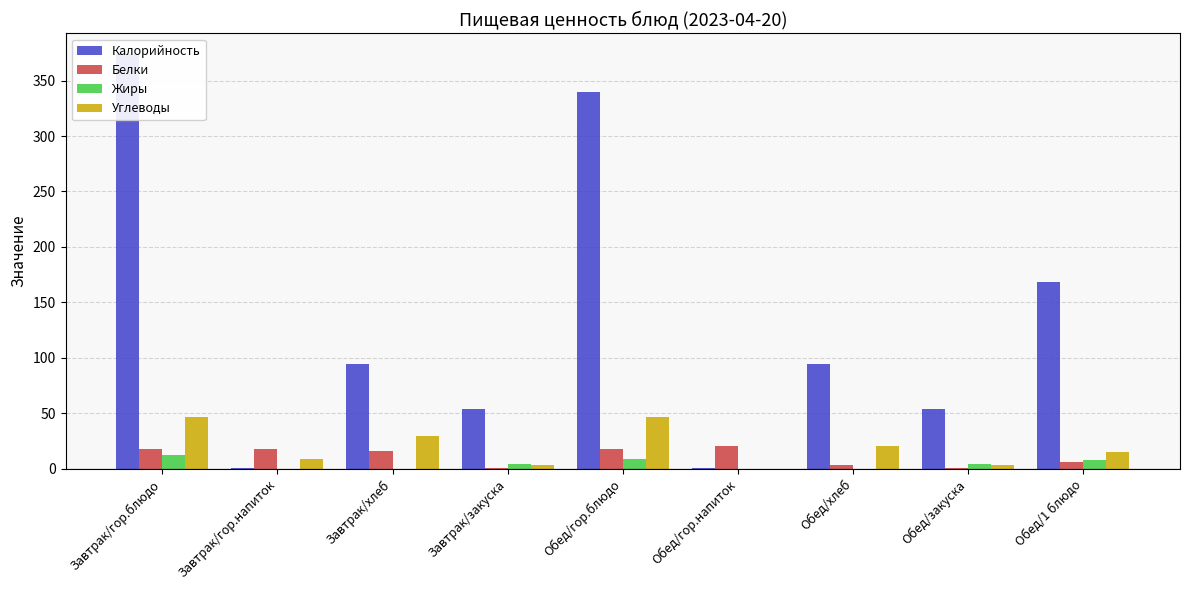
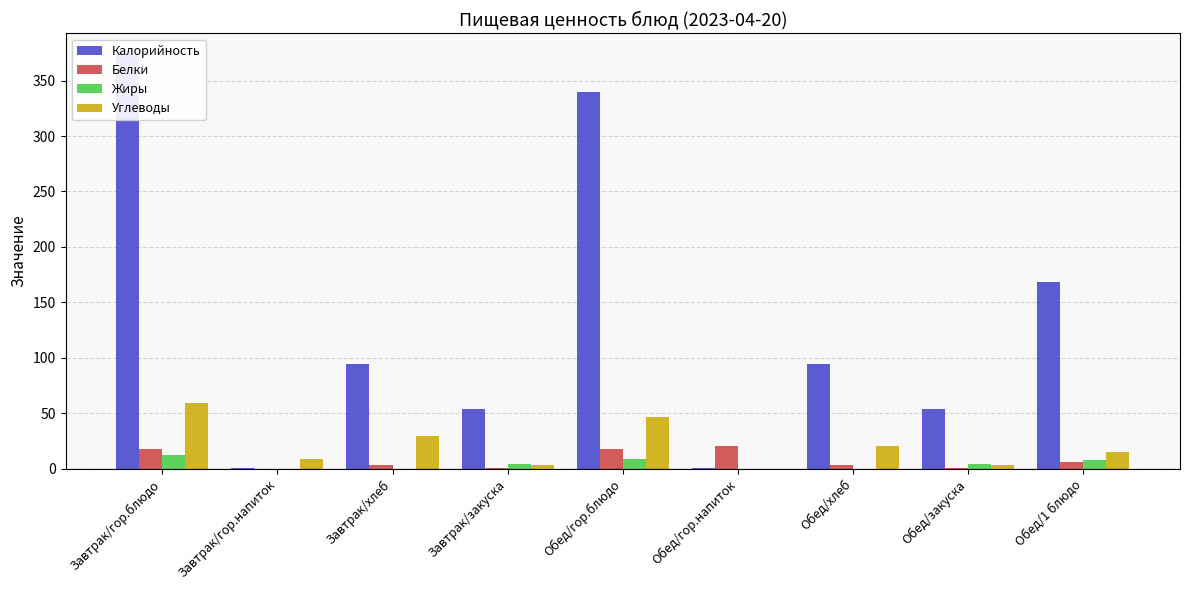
Углеводы, Завтрак/гор.блюдо: 47 -> 59
Белки, Завтрак/гор.напиток: 18 -> 0
Белки, Завтрак/хлеб: 16 -> 3
